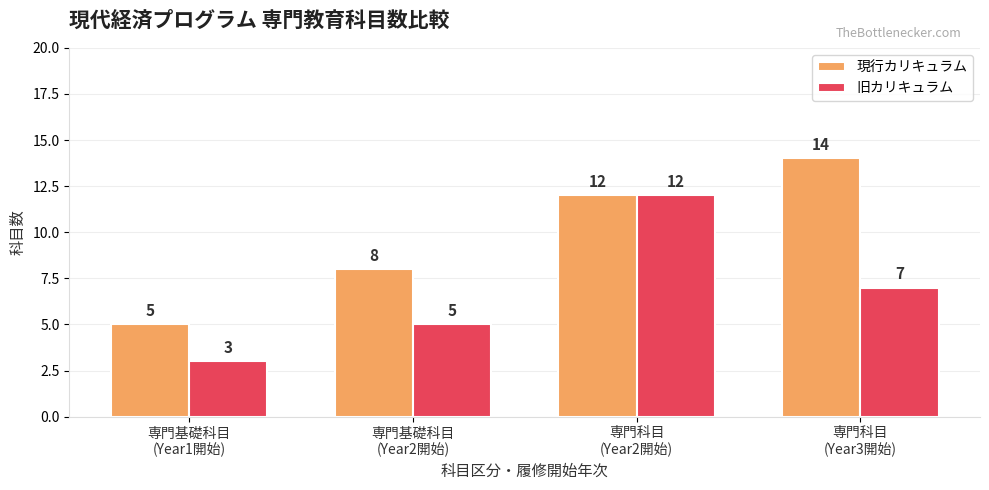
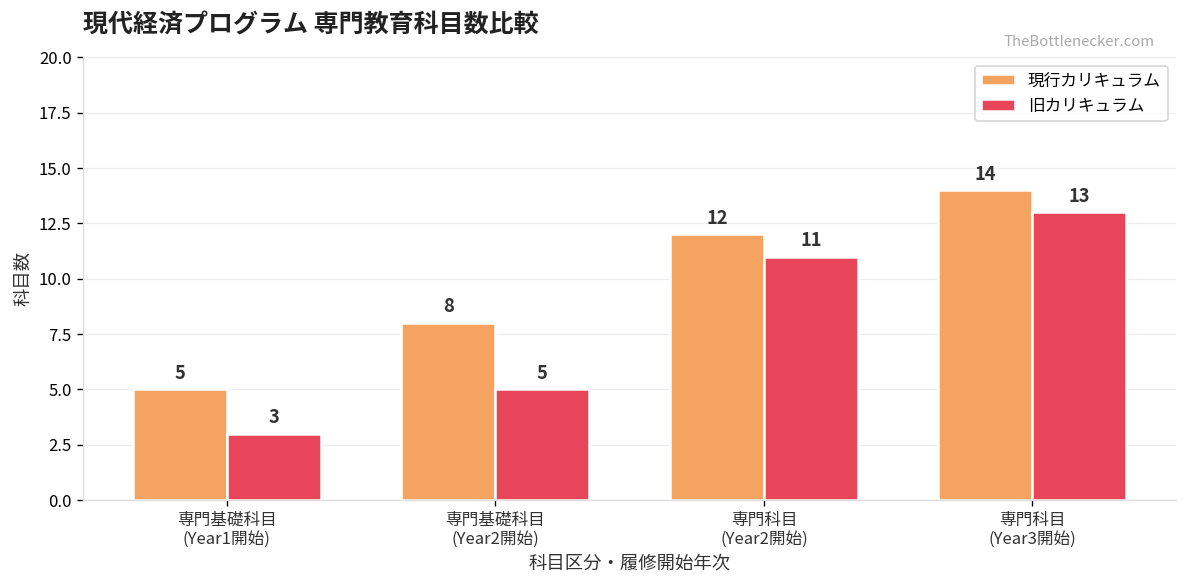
旧カリキュラム, 専門科目 (Year2開始): 12 -> 11
旧カリキュラム, 専門科目 (Year3開始): 7 -> 13
